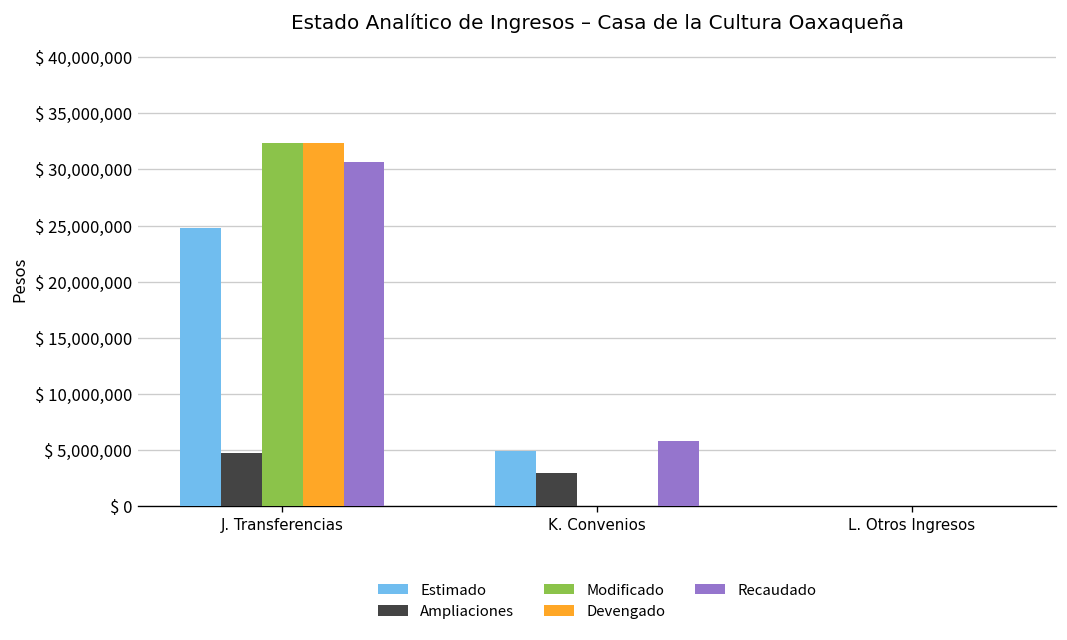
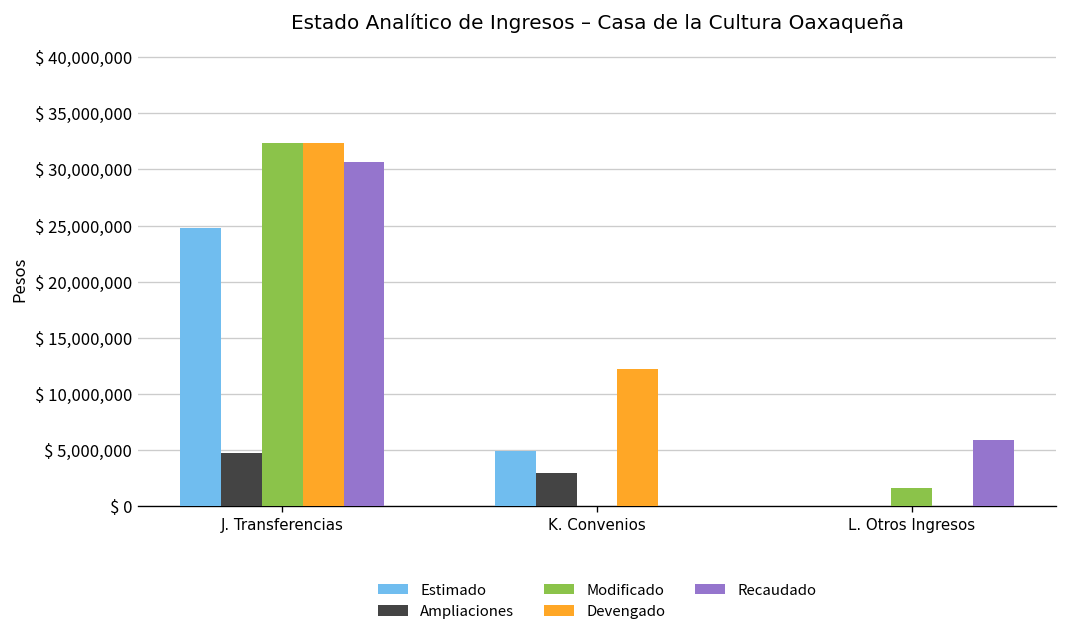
Devengado, K. Convenios: $ 0 -> $ 12,000,000
Recaudado, K. Convenios: $ 6,000,000 -> $ 0
Modificado, L. Otros Ingresos: $ 0 -> $ 2,000,000
Recaudado, L. Otros Ingresos: $ 0 -> $ 6,000,000
